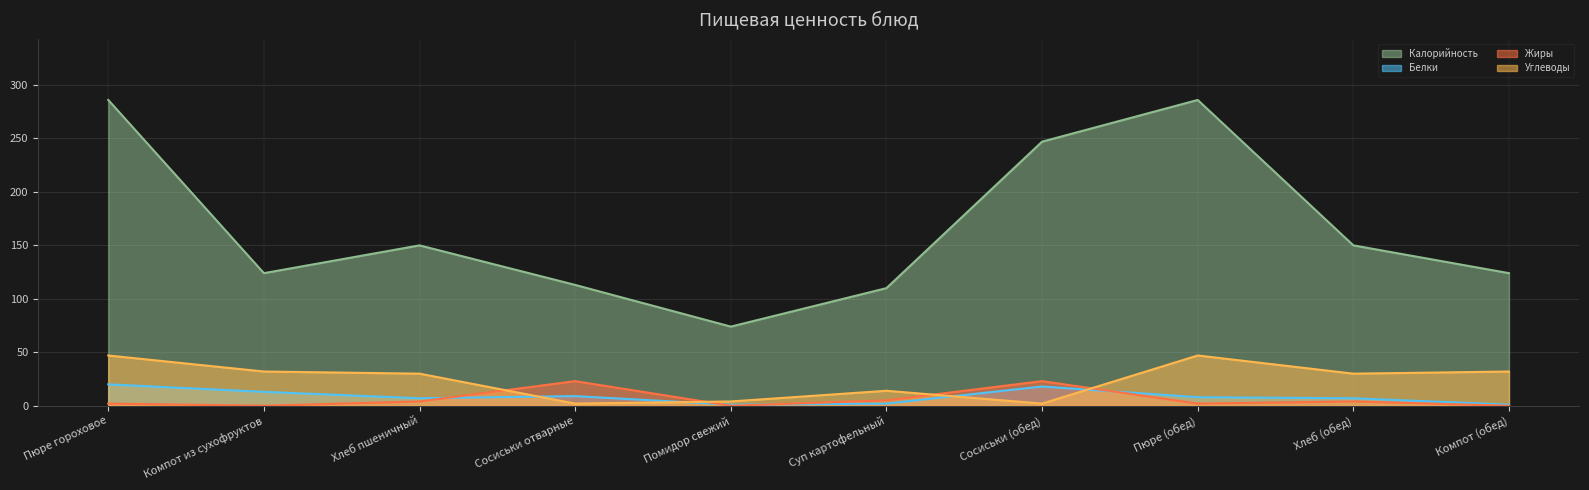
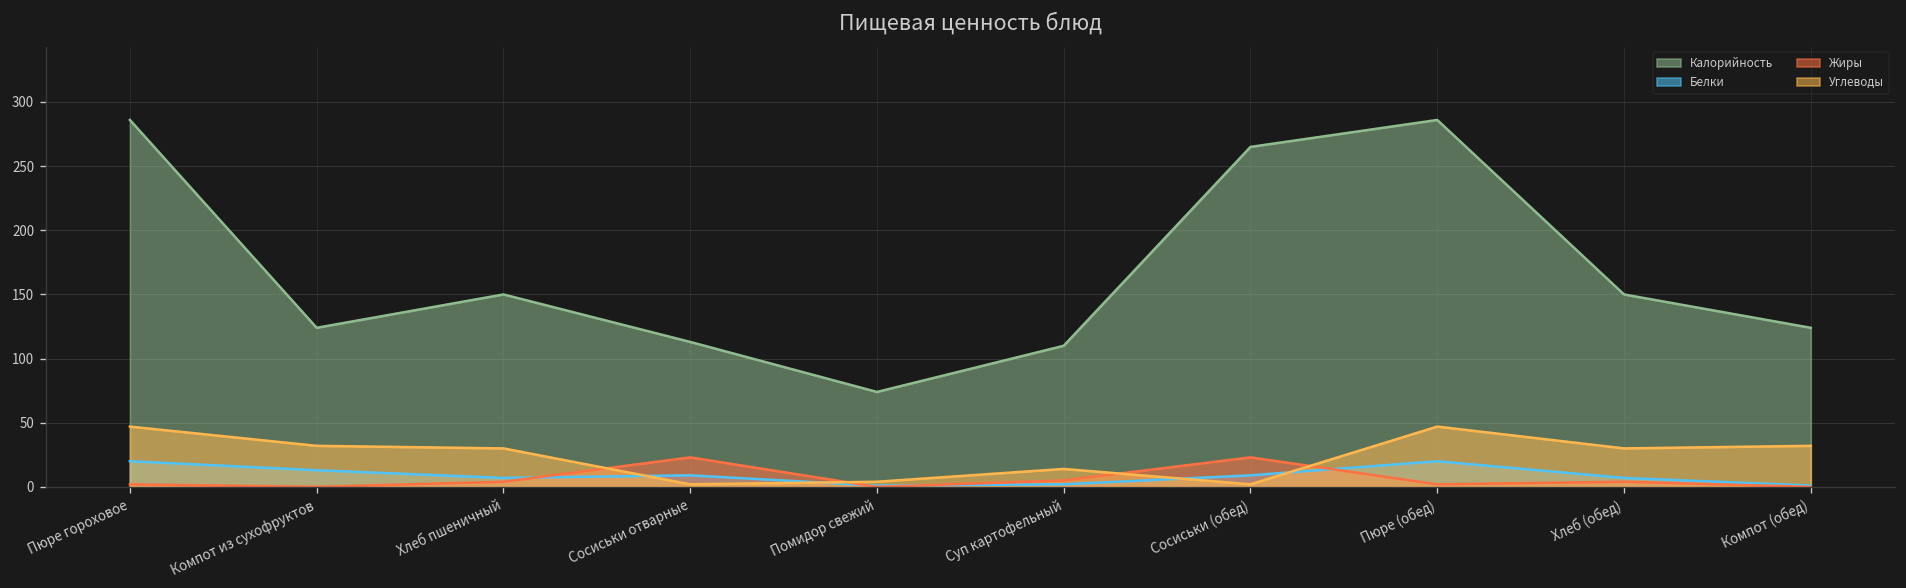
Калорийность, Сосиськи (обед): 247 -> 265
Белки, Сосиськи (обед): 18 -> 9
Белки, Пюре (обед): 8 -> 20
